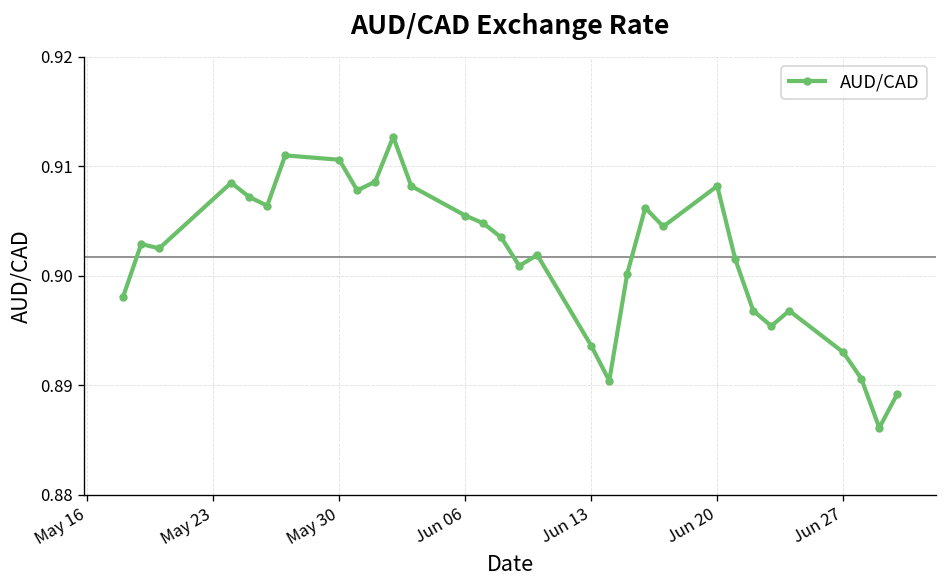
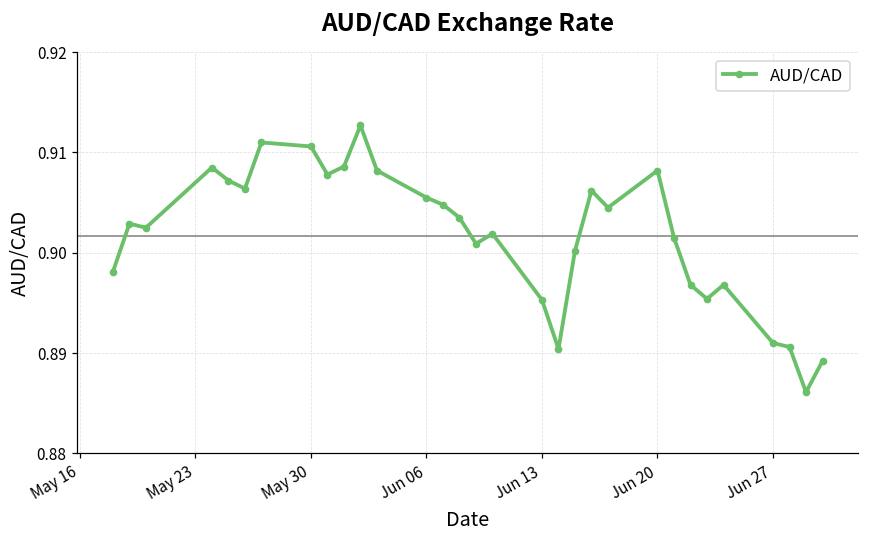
Jun 13: 0.894 -> 0.895
Jun 27: 0.893 -> 0.891
